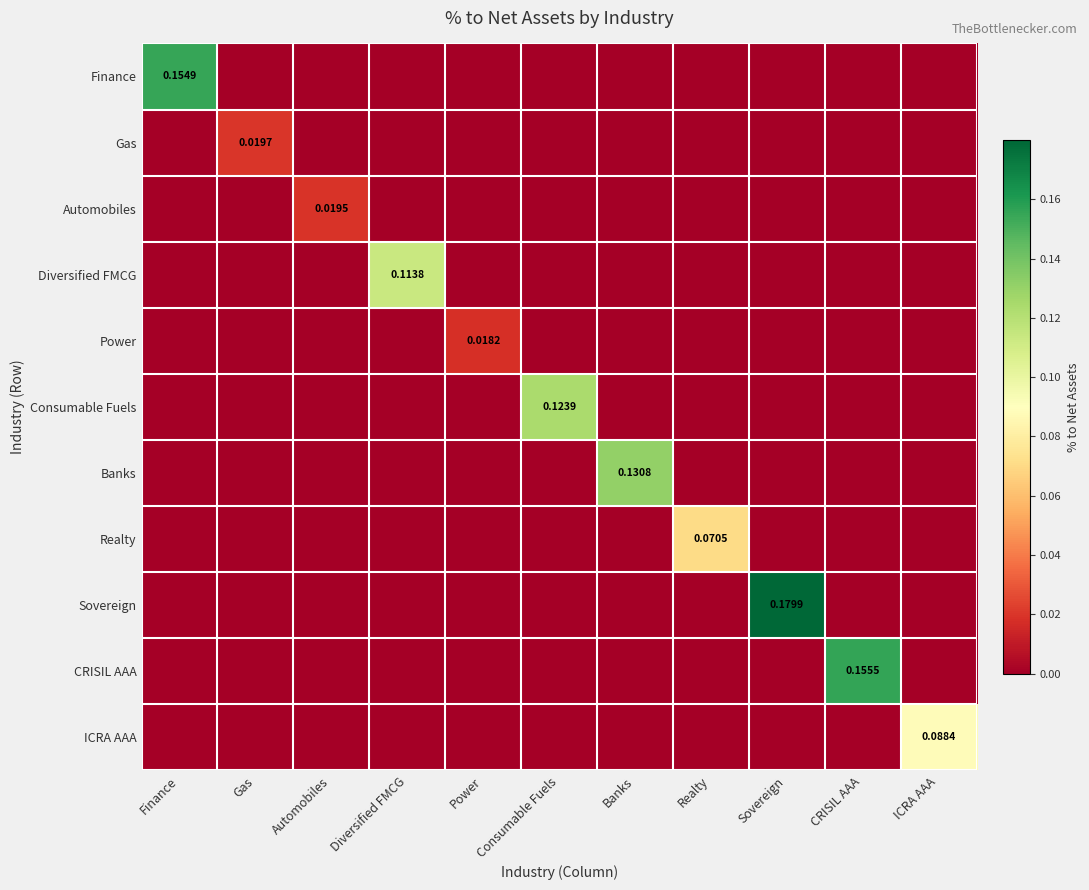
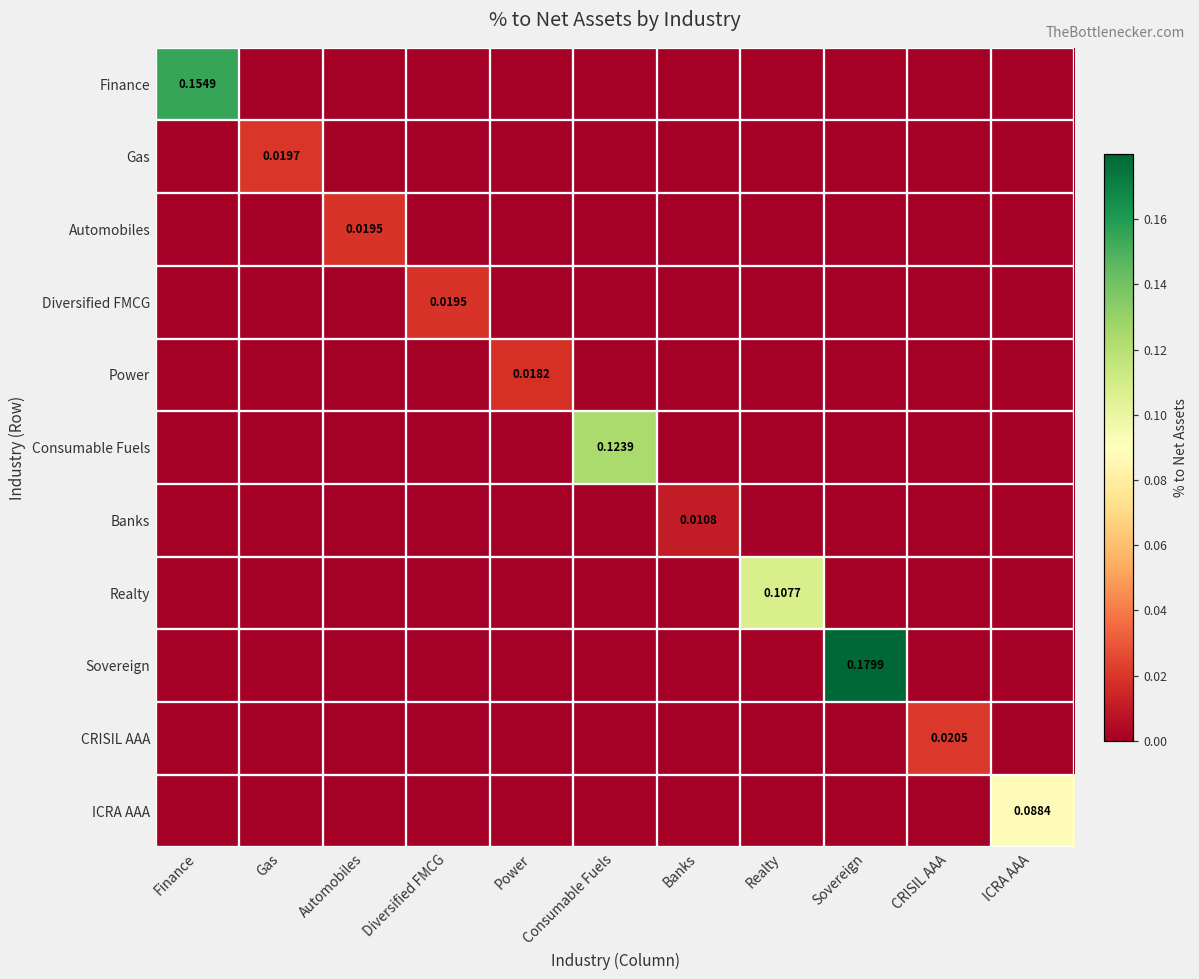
Diversified FMCG, Diversified FMCG: 0.1138 -> 0.0195
Banks, Banks: 0.1308 -> 0.0108
Realty, Realty: 0.0705 -> 0.1077
CRISIL AAA, CRISIL AAA: 0.1555 -> 0.0205
